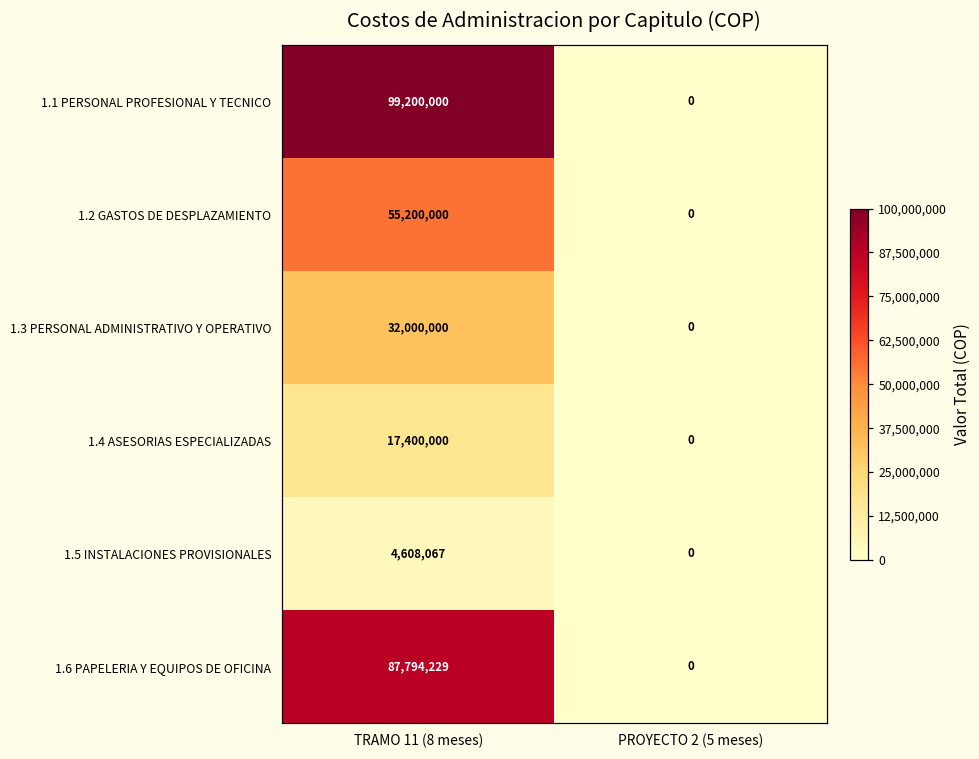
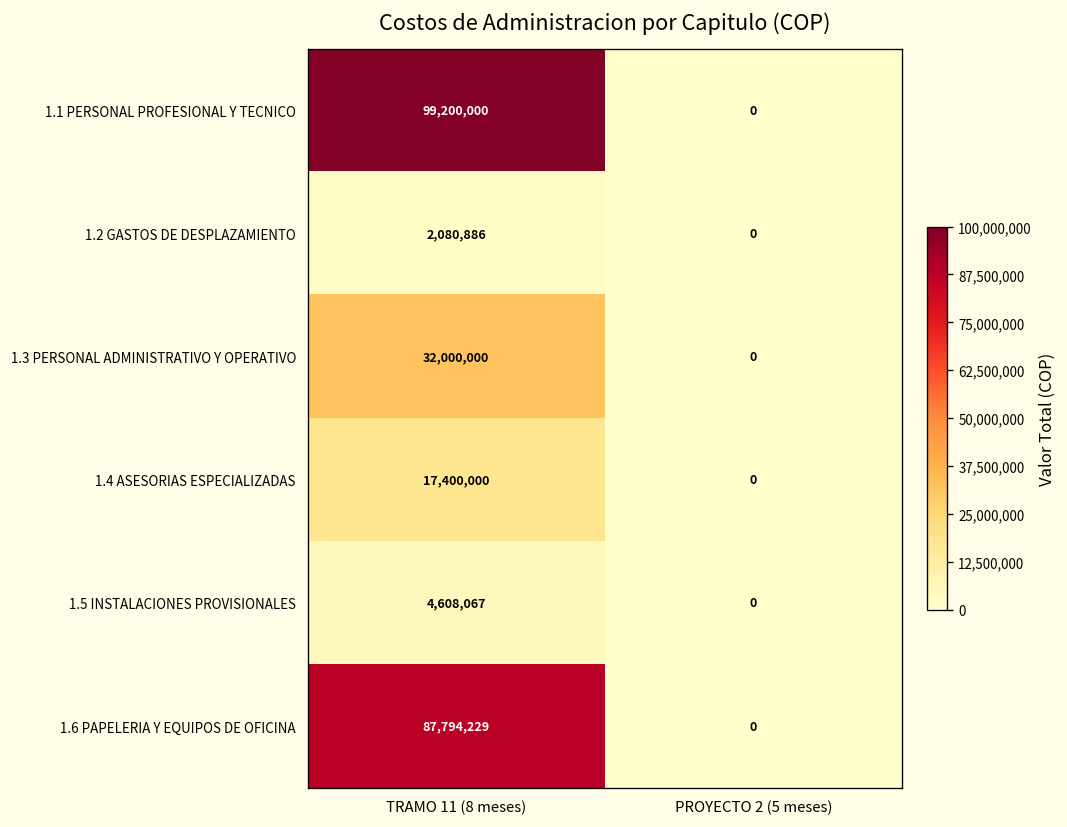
1.2 GASTOS DE DESPLAZAMIENTO, TRAMO 11 (8 meses): 55,200,000 -> 2,080,886
